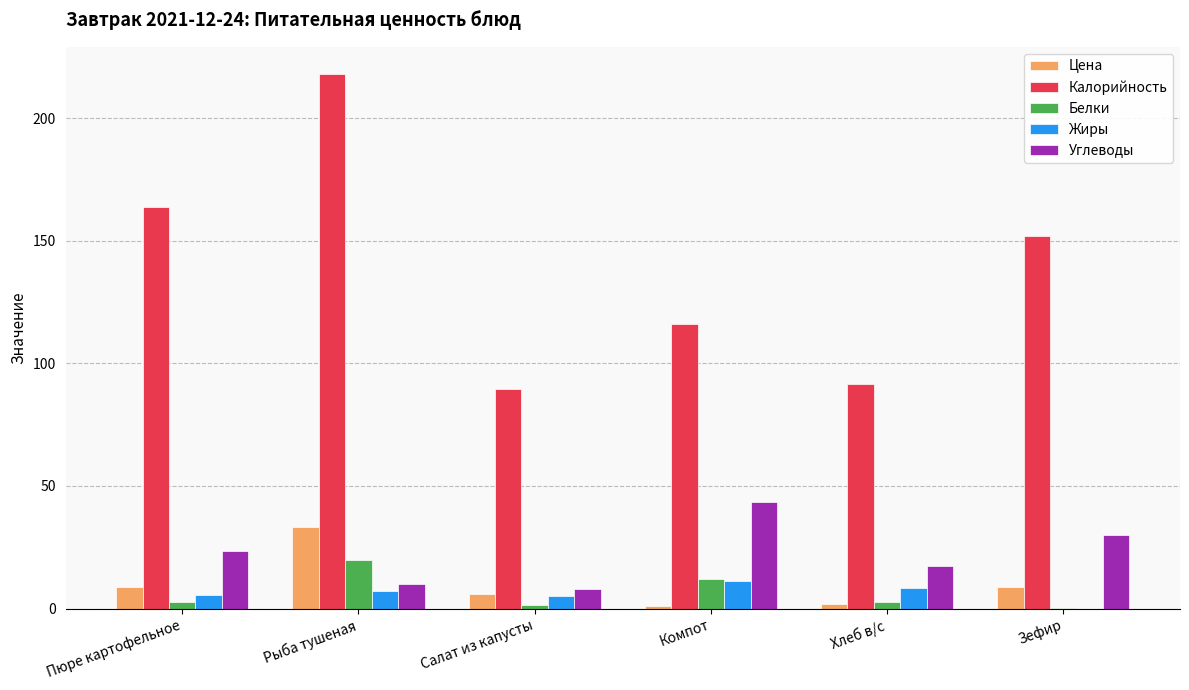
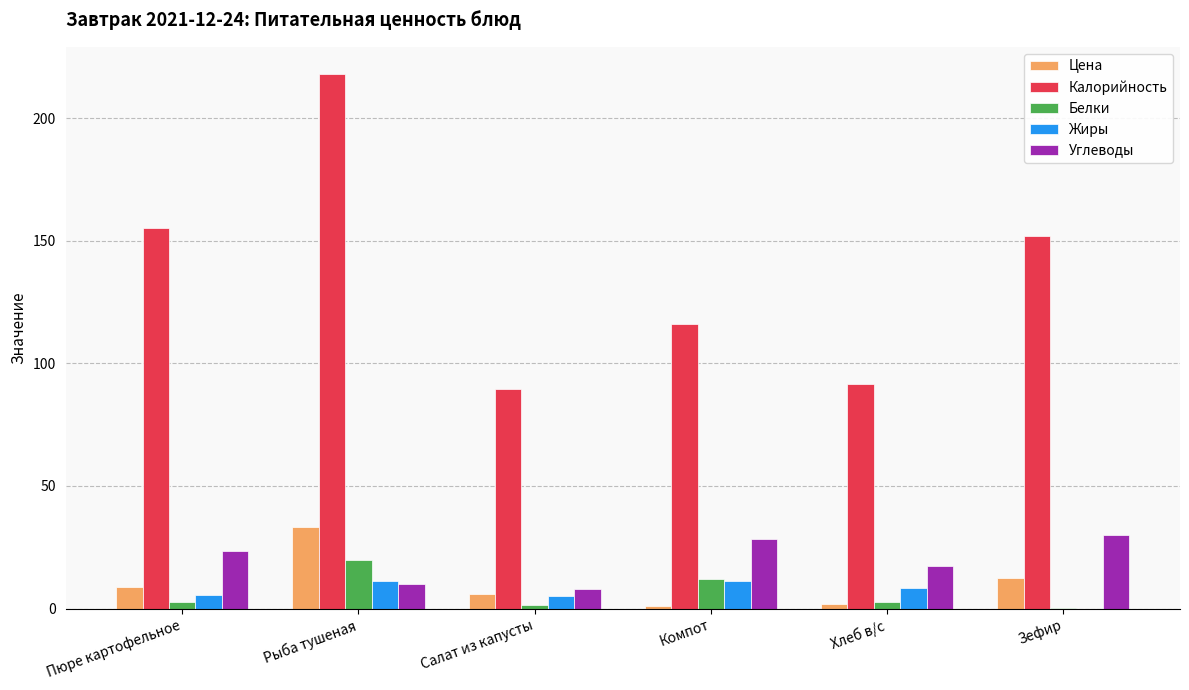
Калорийность, Пюре картофельное: 164 -> 155
Жиры, Рыба тушеная: 7 -> 11
Углеводы, Компот: 44 -> 28
Цена, Зефир: 9 -> 13
